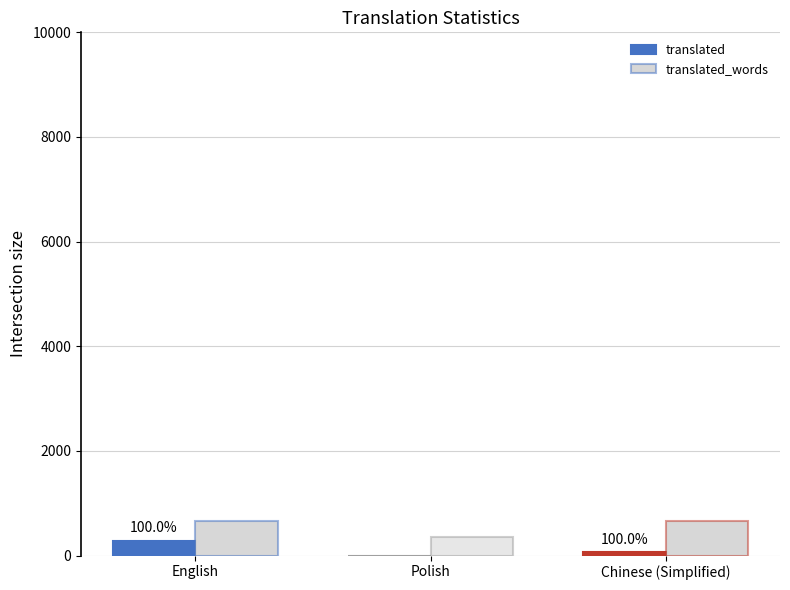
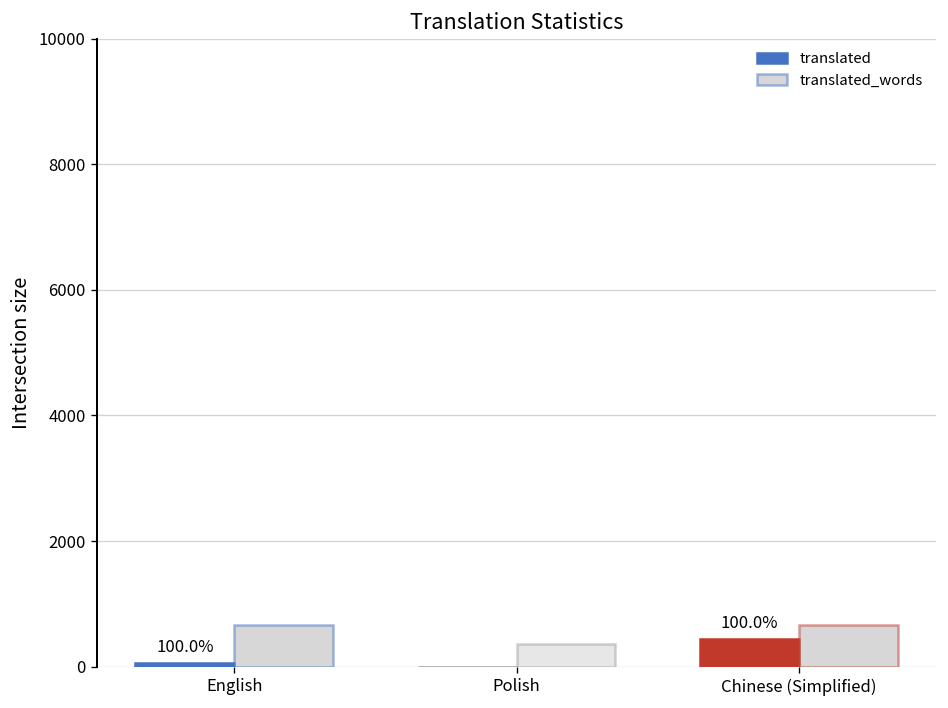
translated, English: 300 -> 100
translated, Chinese (Simplified): 100 -> 400
